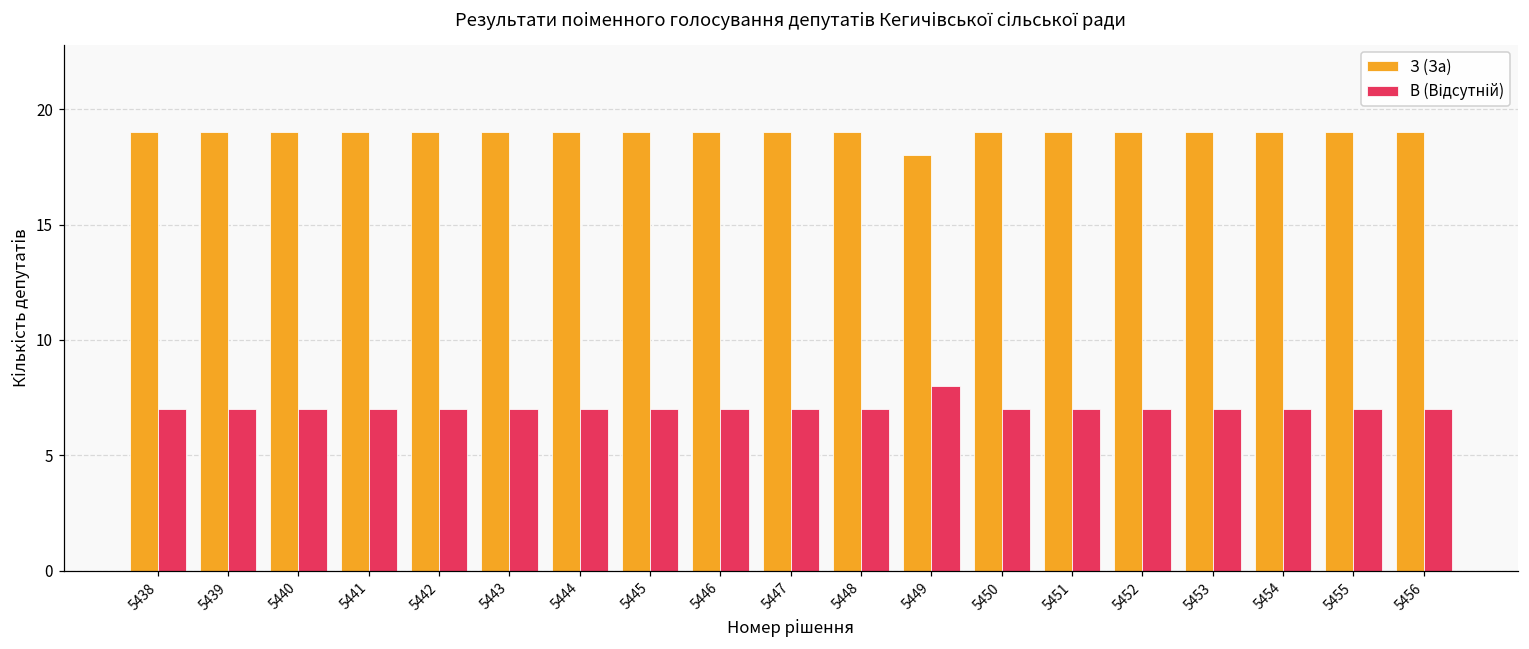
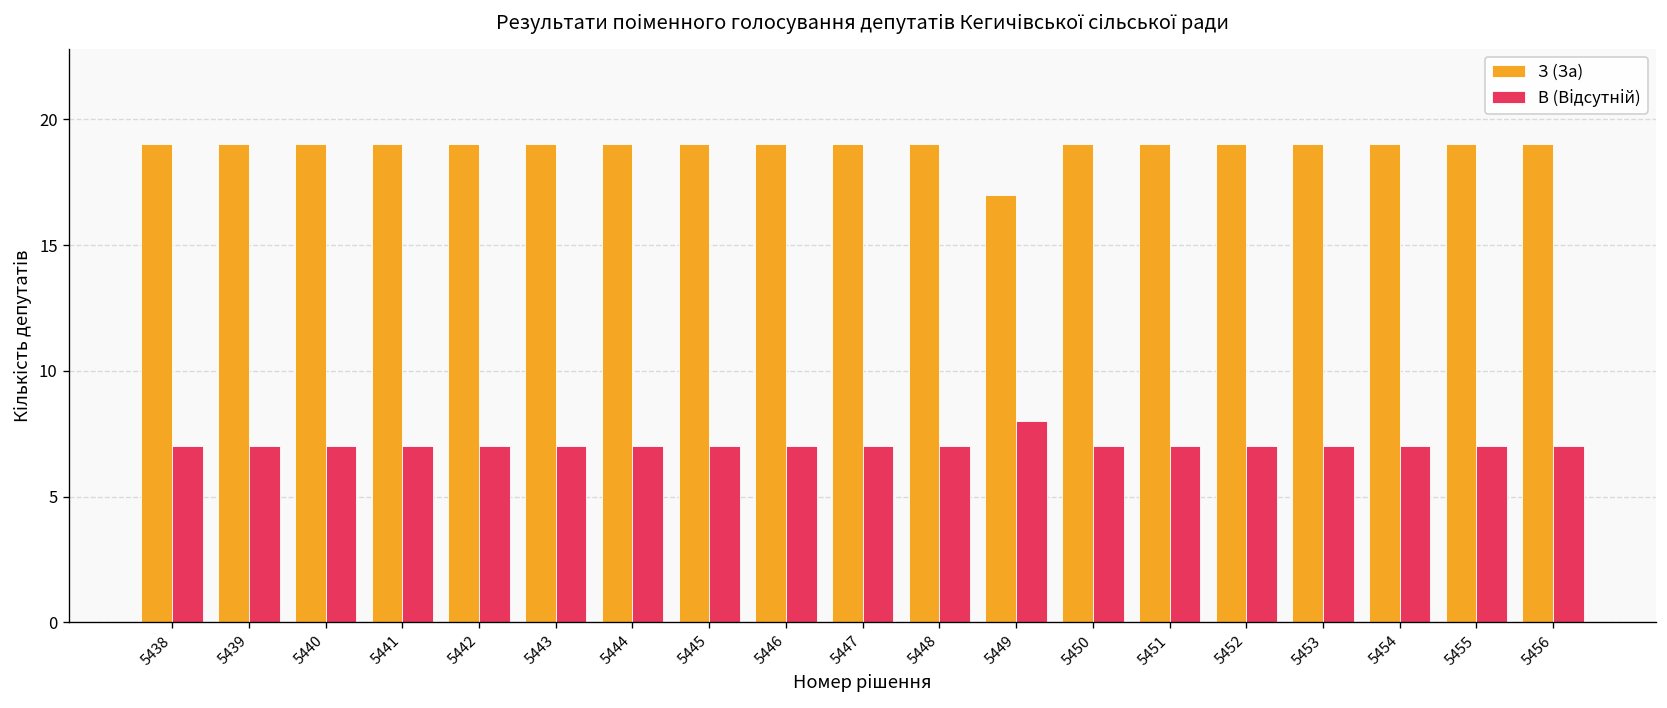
З (За), 5449: 18 -> 17
